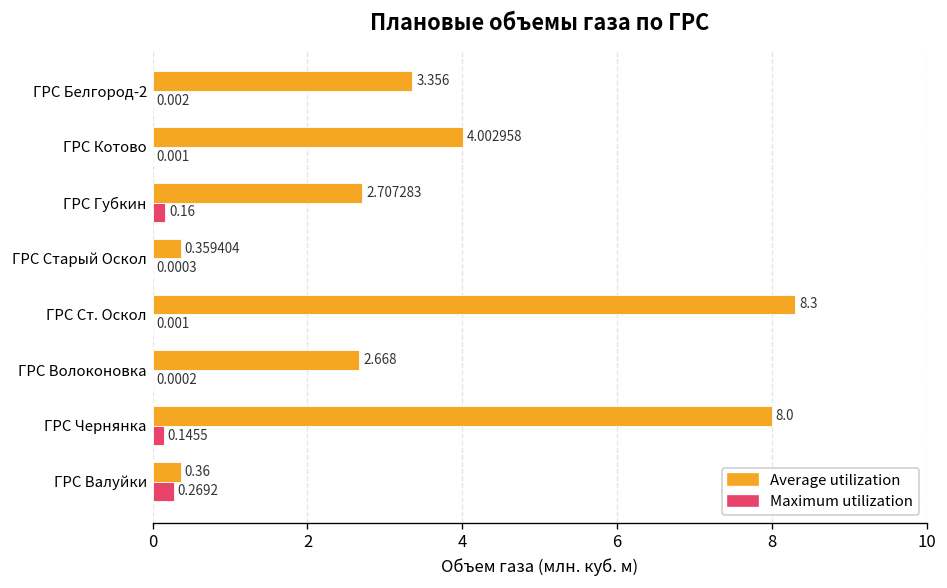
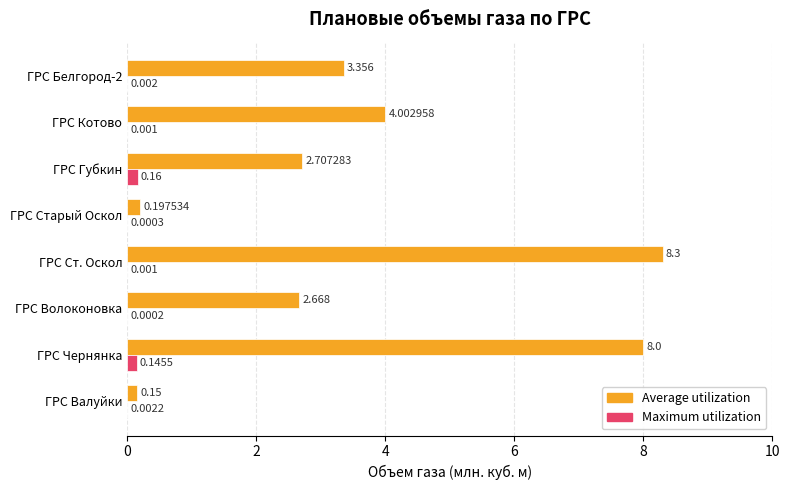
Average utilization, ГРС Старый Оскол: 0.359404 -> 0.197534
Average utilization, ГРС Валуйки: 0.36 -> 0.15
Maximum utilization, ГРС Валуйки: 0.2692 -> 0.0022
